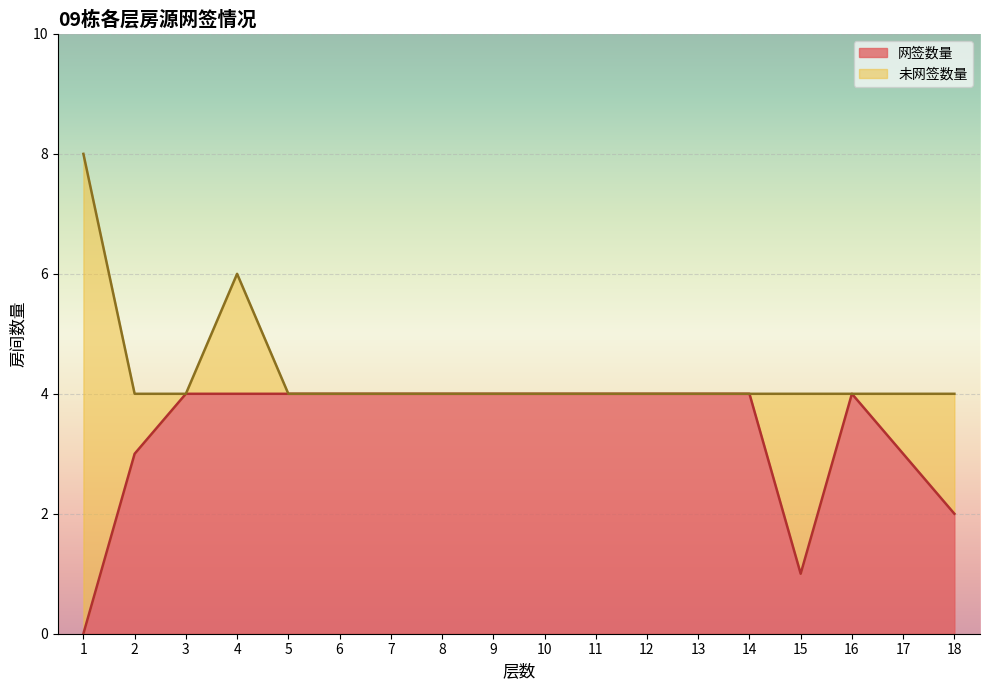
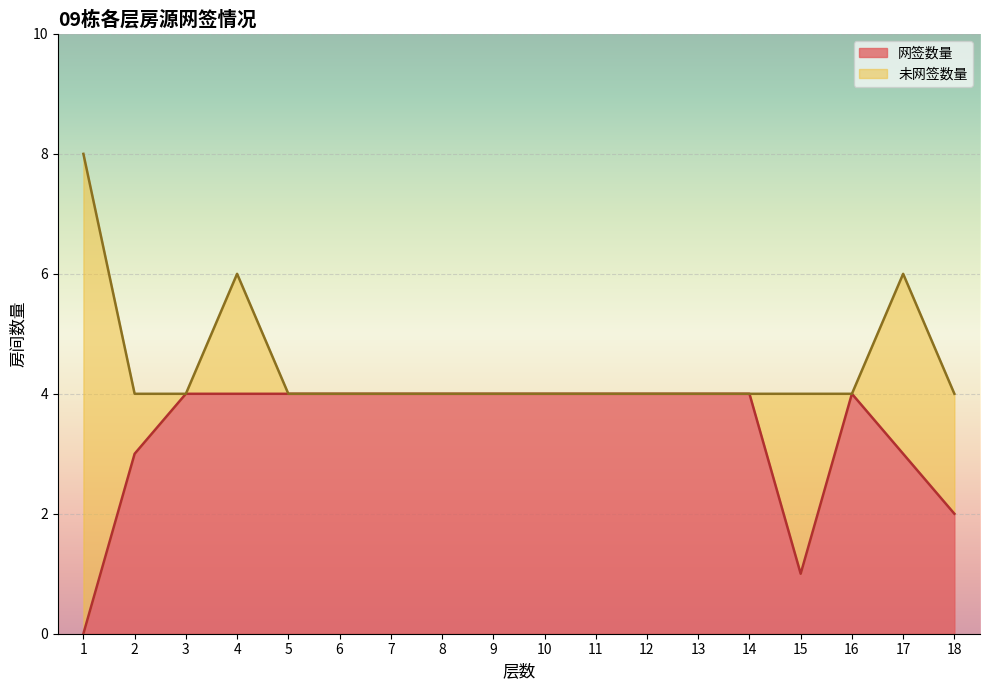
未网签数量, 17: 4 -> 6
